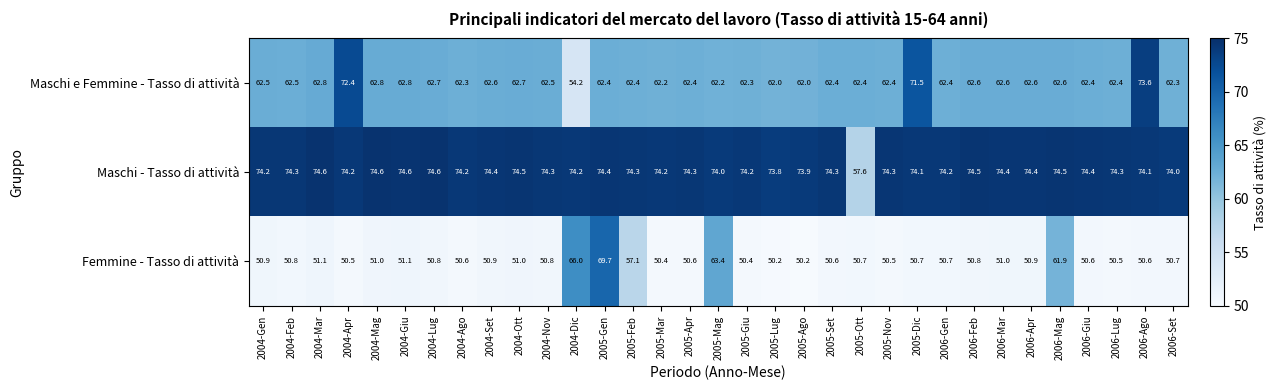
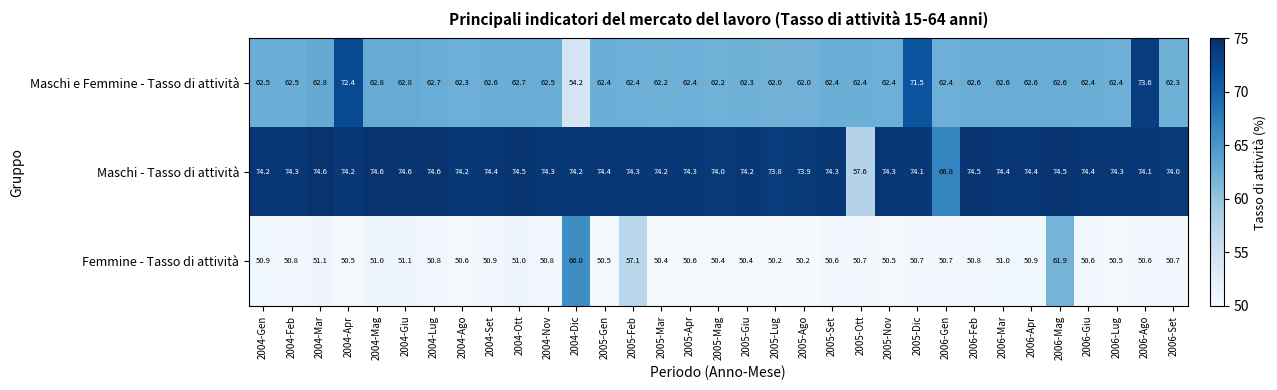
Maschi - Tasso di attività, 2006-Gen: 74.2 -> 66.8
Femmine - Tasso di attività, 2005-Gen: 69.7 -> 50.5
Femmine - Tasso di attività, 2005-Mag: 63.4 -> 50.4
